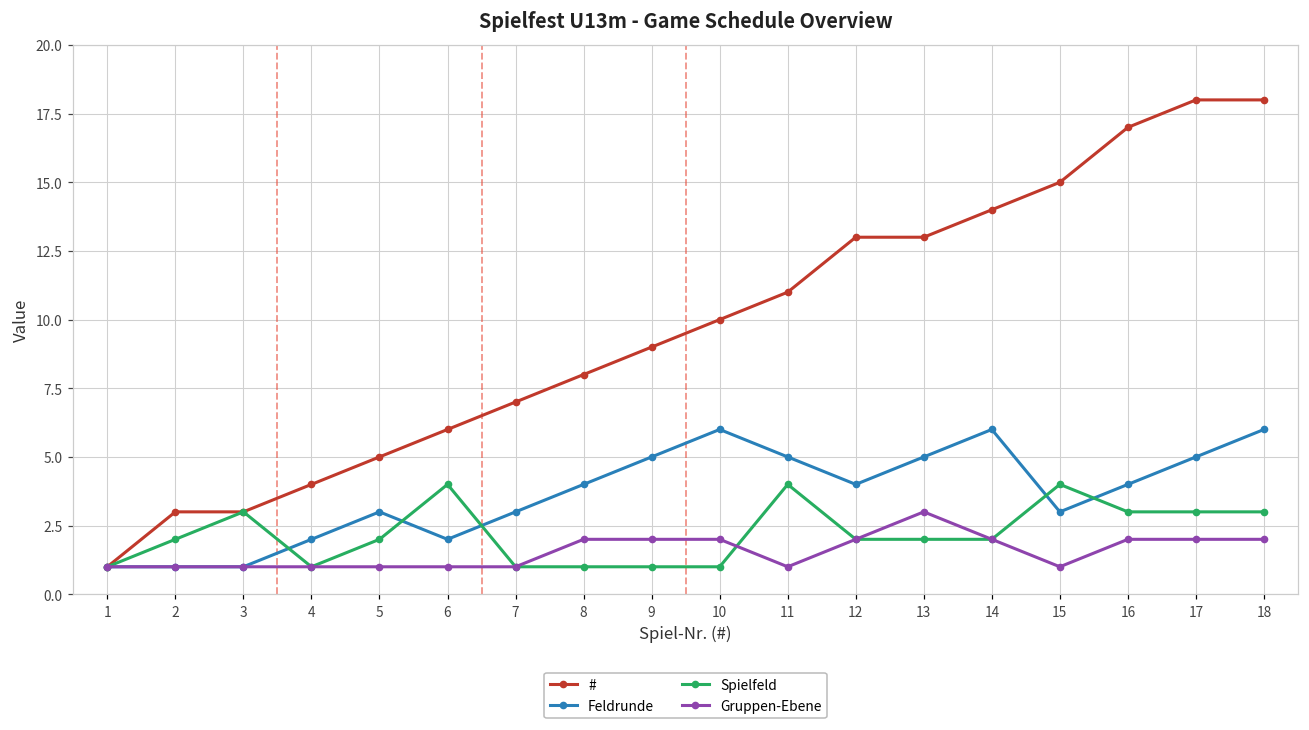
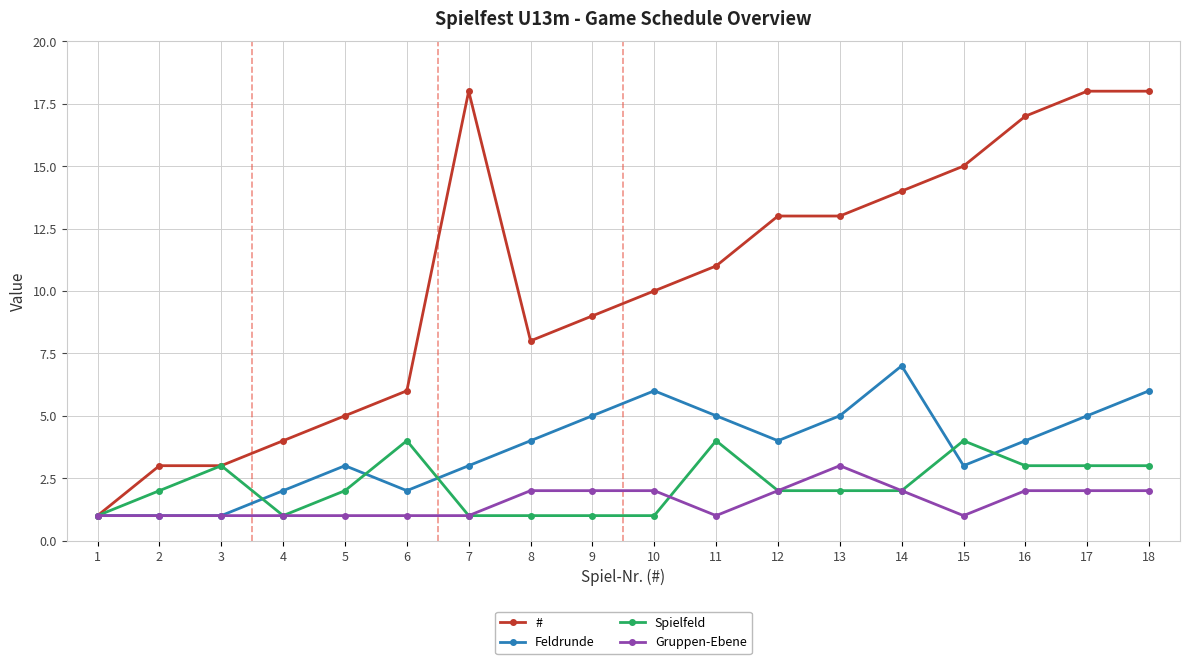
#, 7: 7 -> 18
Feldrunde, 14: 6 -> 7
